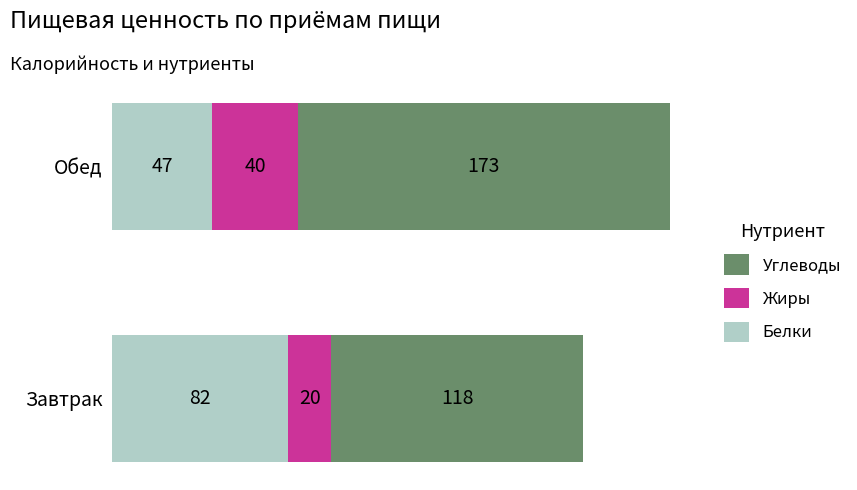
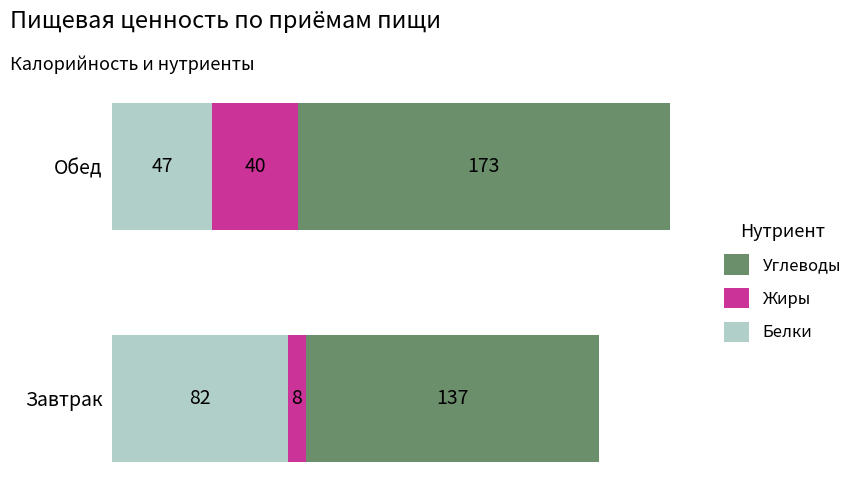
Жиры, Завтрак: 20 -> 8
Углеводы, Завтрак: 118 -> 137
